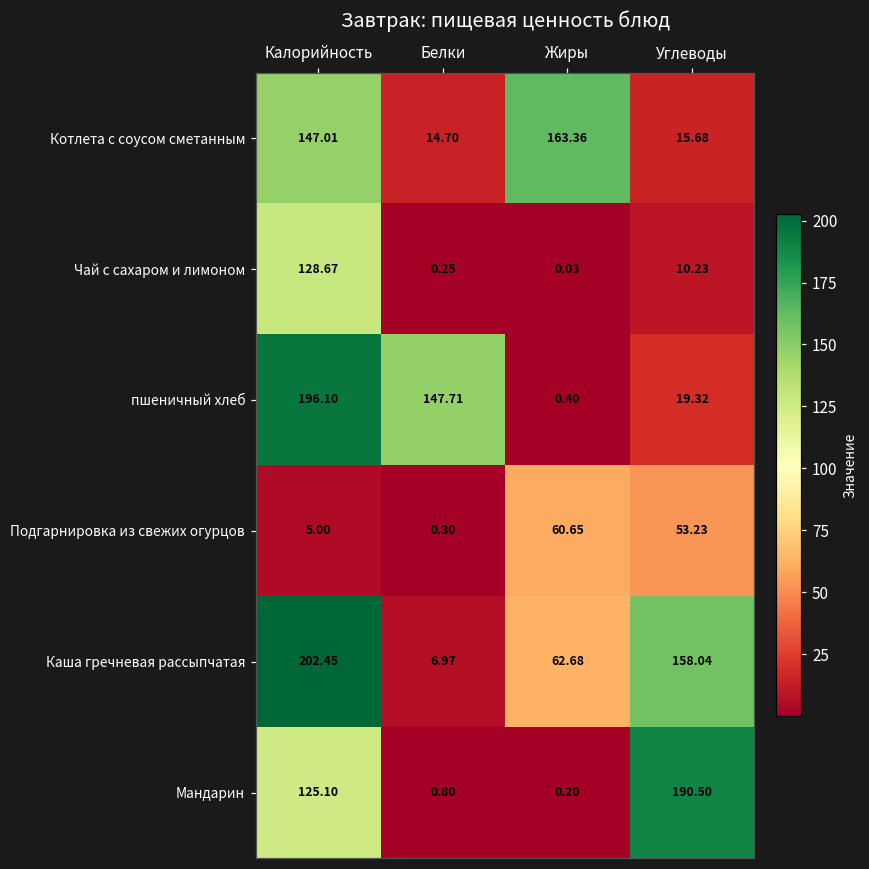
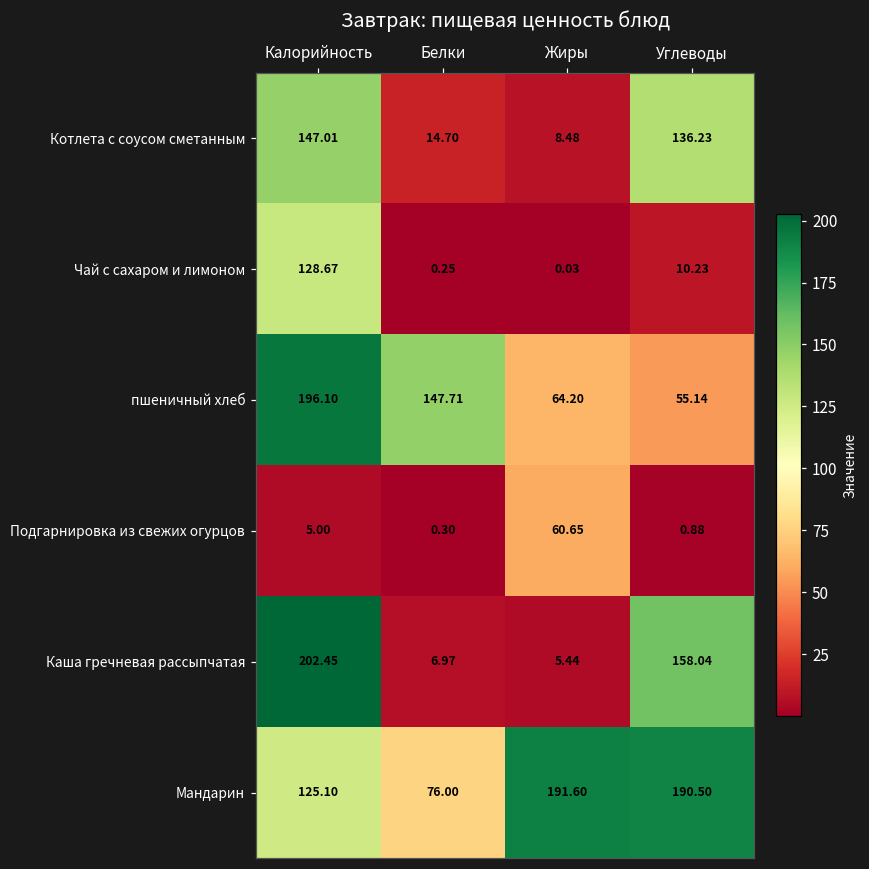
Котлета с соусом сметанным, Жиры: 163.36 -> 8.48
Котлета с соусом сметанным, Углеводы: 15.68 -> 136.23
пшеничный хлеб, Жиры: 0.40 -> 64.20
пшеничный хлеб, Углеводы: 19.32 -> 55.14
Подгарнировка из свежих огурцов, Углеводы: 53.23 -> 0.88
Каша гречневая рассыпчатая, Жиры: 62.68 -> 5.44
Мандарин, Белки: 0.80 -> 76.00
Мандарин, Жиры: 0.20 -> 191.60
